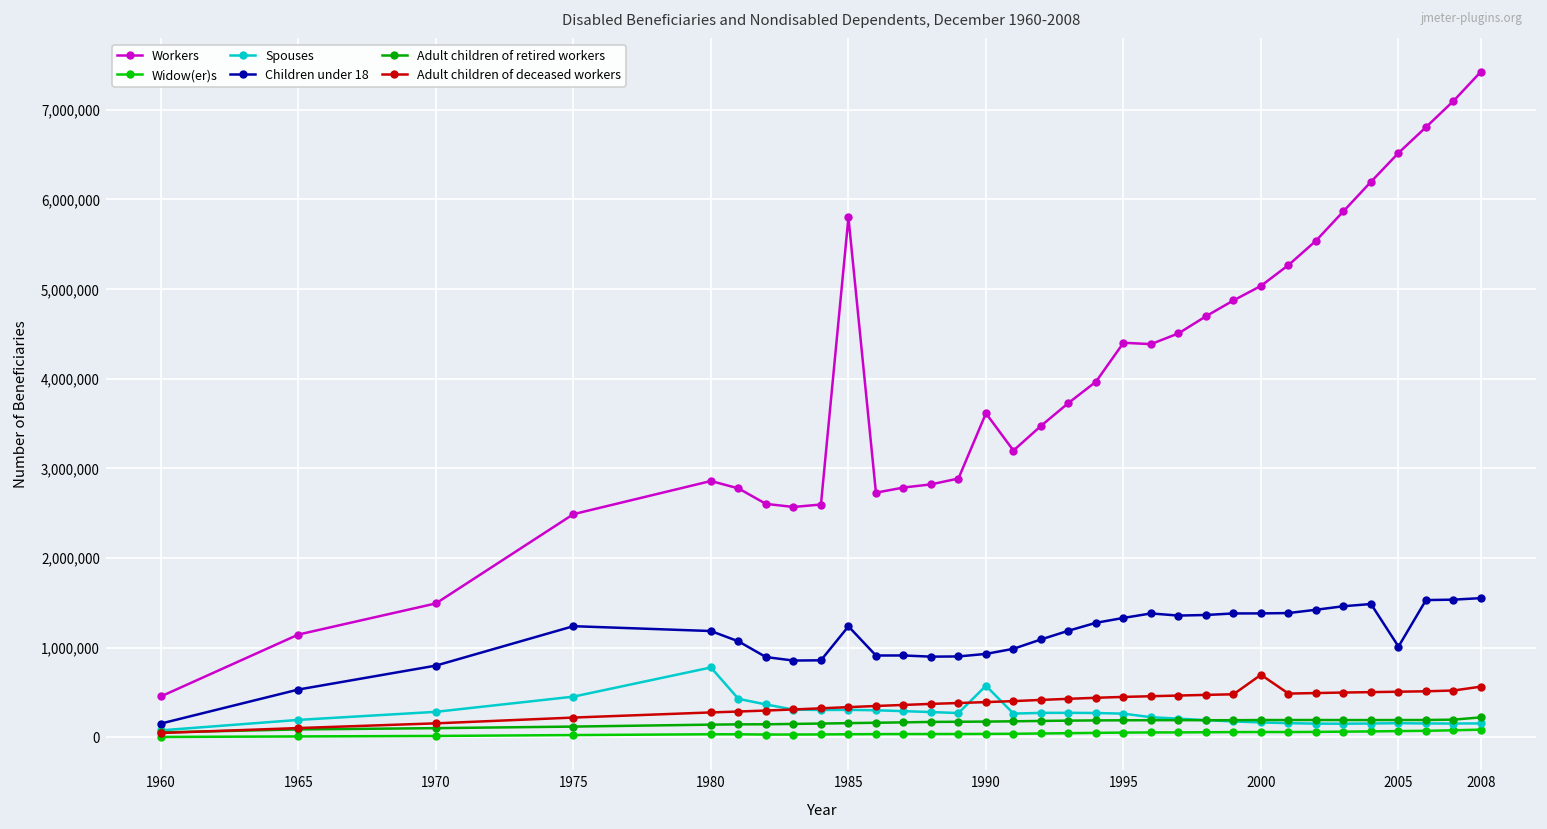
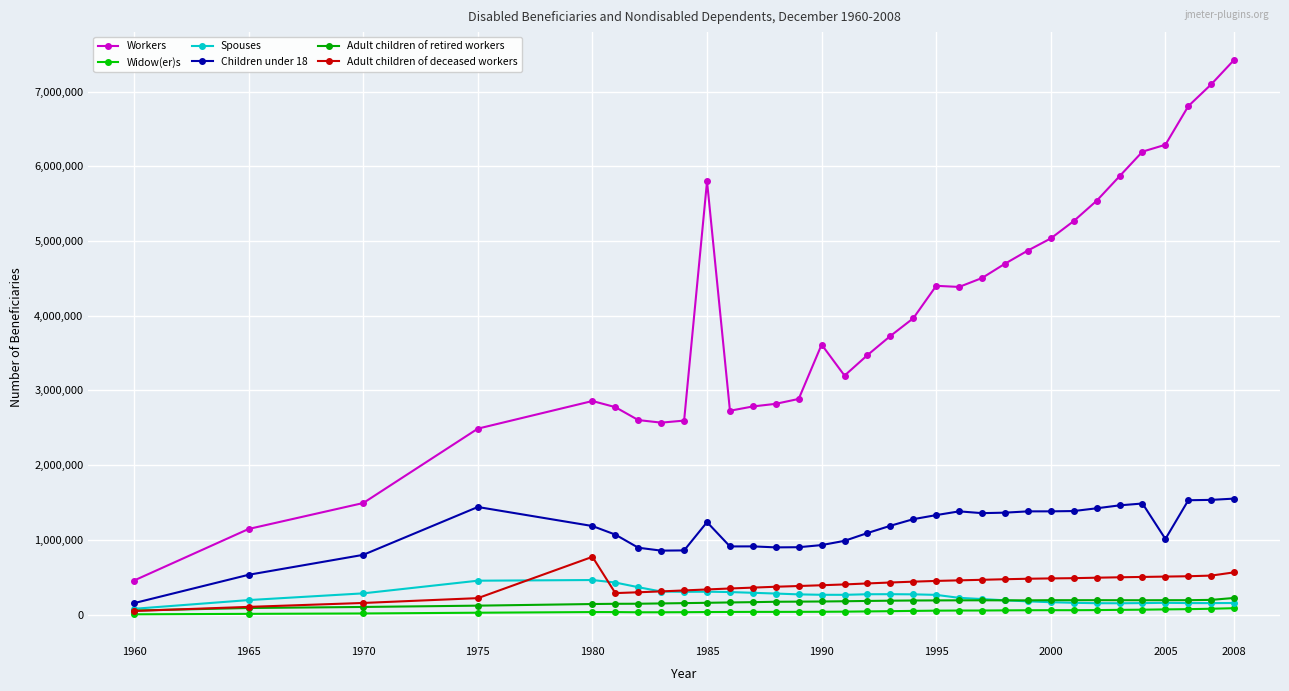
Children under 18, 1975: 1,200,000 -> 1,400,000
Spouses, 1980: 800,000 -> 500,000
Adult children of deceased workers, 1980: 300,000 -> 800,000
Spouses, 1990: 600,000 -> 300,000
Adult children of deceased workers, 2000: 700,000 -> 500,000
Workers, 2005: 6,500,000 -> 6,300,000
